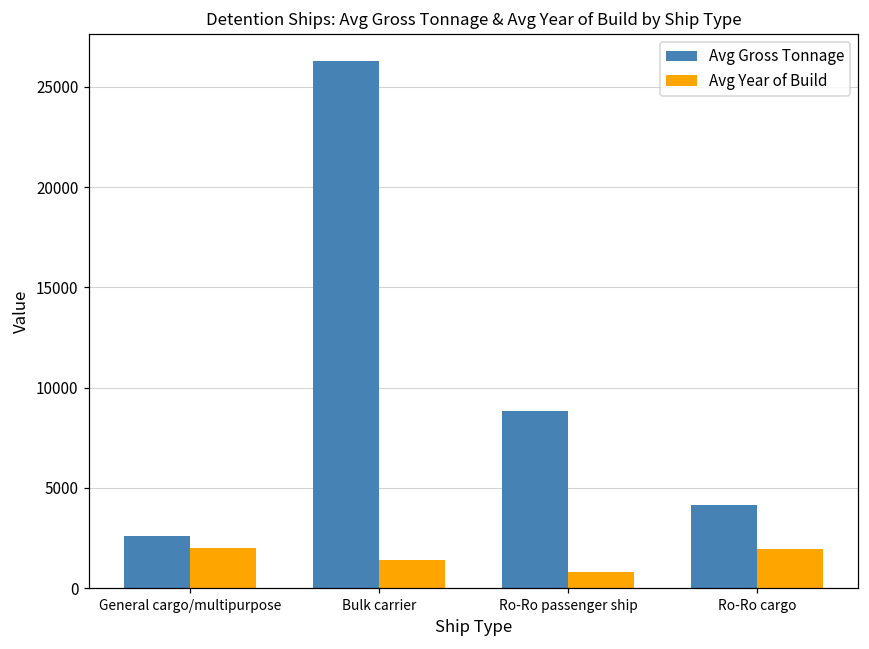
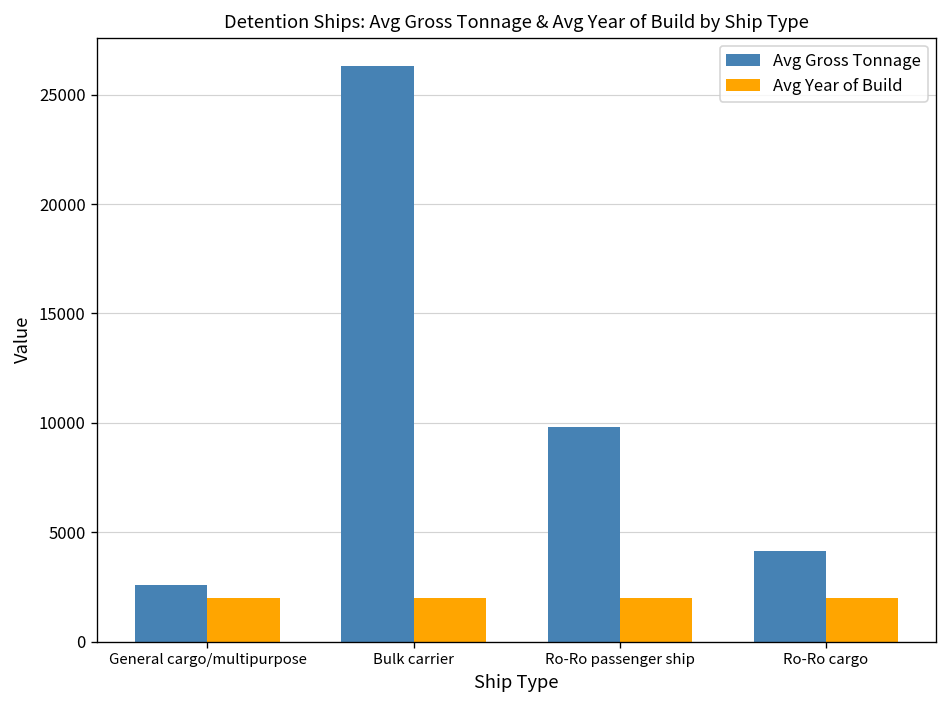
Avg Year of Build, Bulk carrier: 1400 -> 2000
Avg Gross Tonnage, Ro-Ro passenger ship: 8800 -> 9800
Avg Year of Build, Ro-Ro passenger ship: 800 -> 2000
